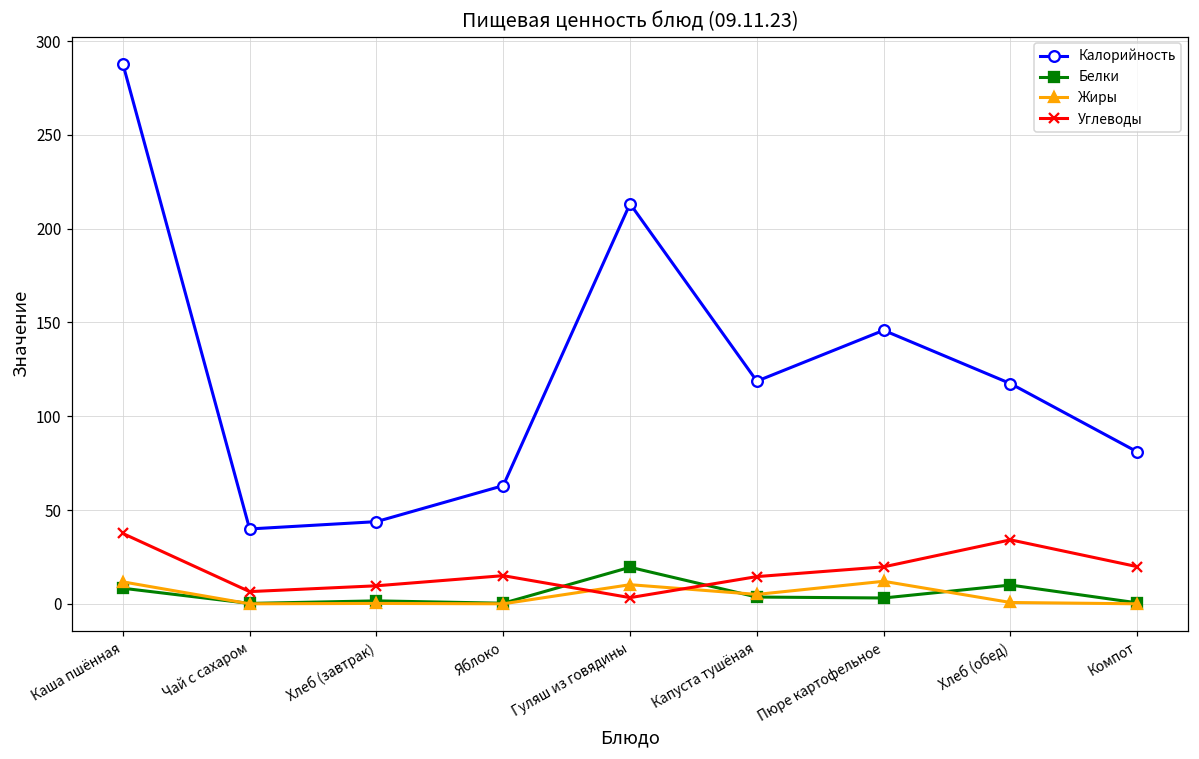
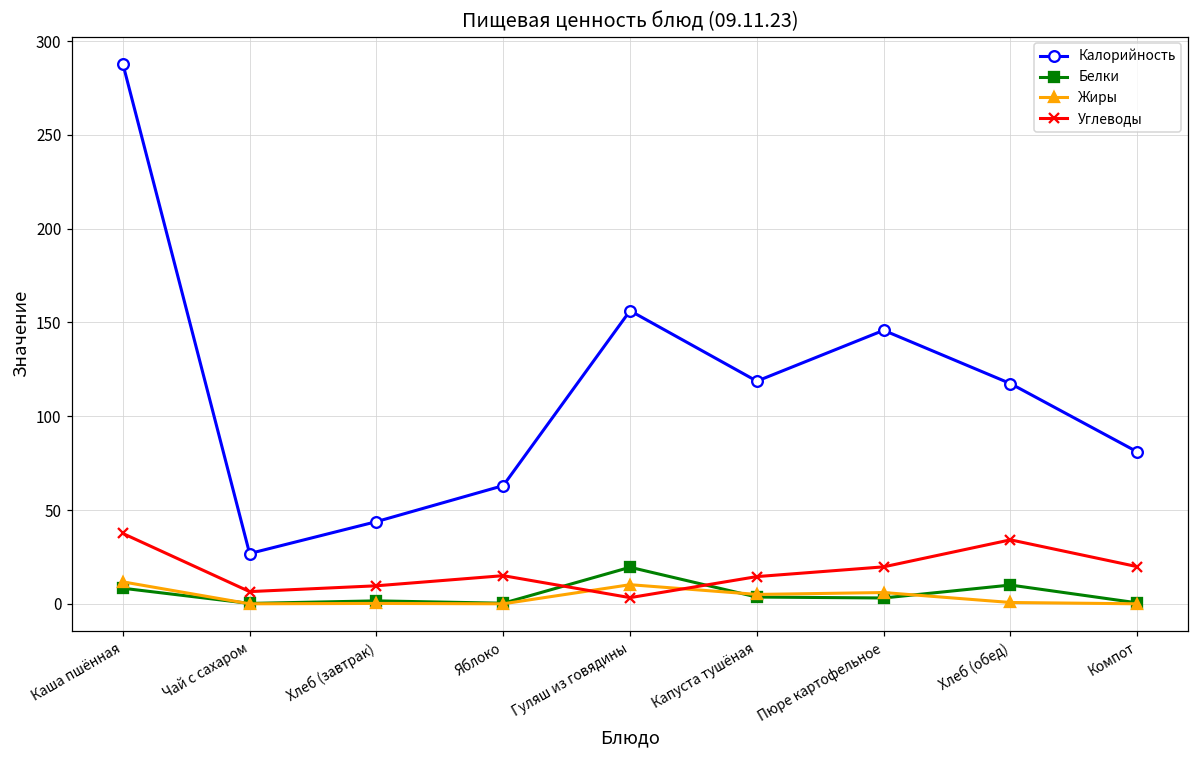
Калорийность, Чай с сахаром: 40 -> 27
Калорийность, Гуляш из говядины: 213 -> 156
Жиры, Пюре картофельное: 12 -> 6
